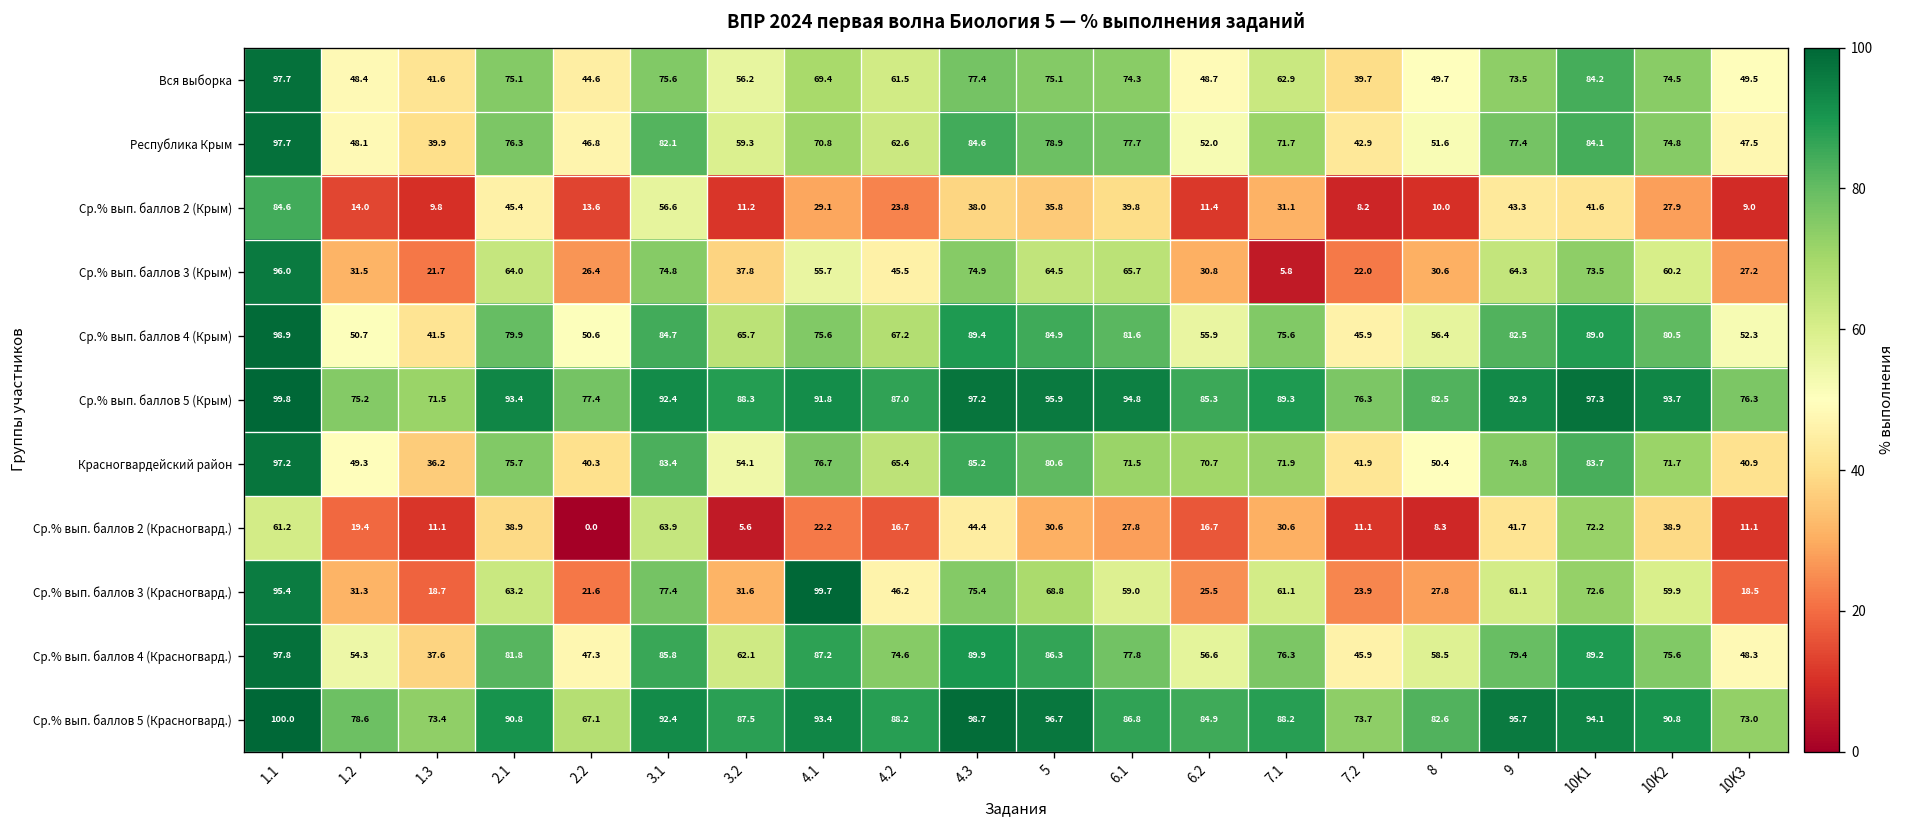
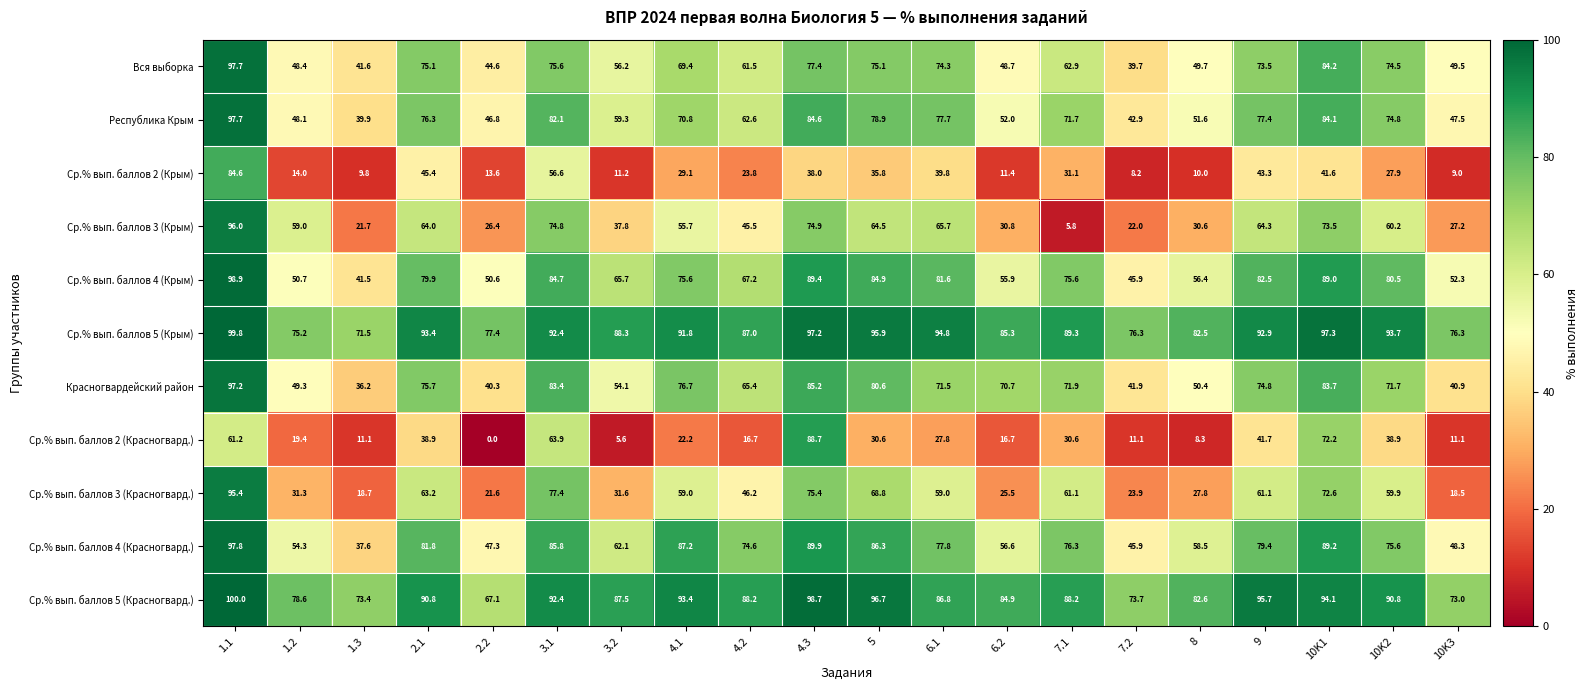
Ср.% вып. баллов 3 (Крым), 1.2: 31.5 -> 59.0
Ср.% вып. баллов 2 (Красногвард.), 4.3: 44.4 -> 88.7
Ср.% вып. баллов 3 (Красногвард.), 4.1: 99.7 -> 59.0
